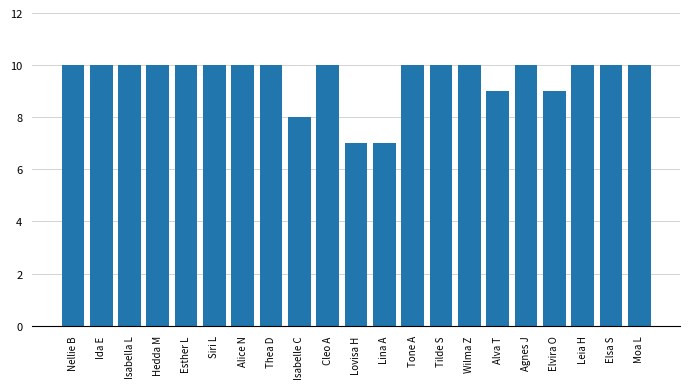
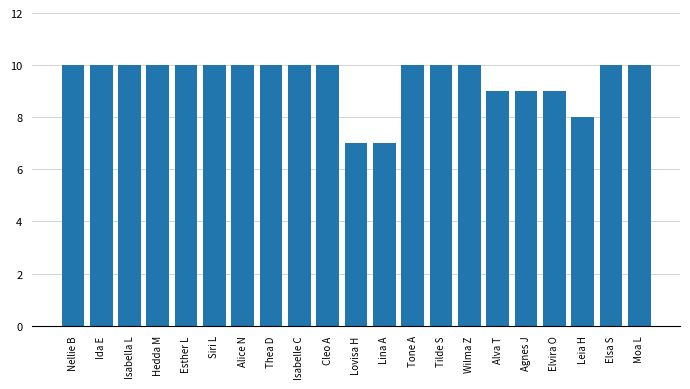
Isabelle C: 8 -> 10
Agnes J: 10 -> 9
Leia H: 10 -> 8
